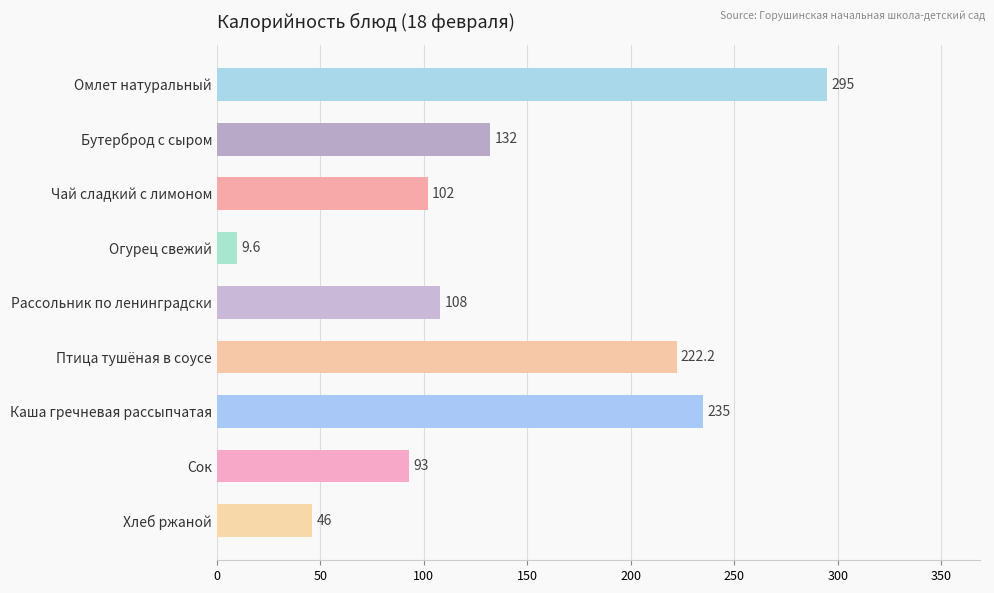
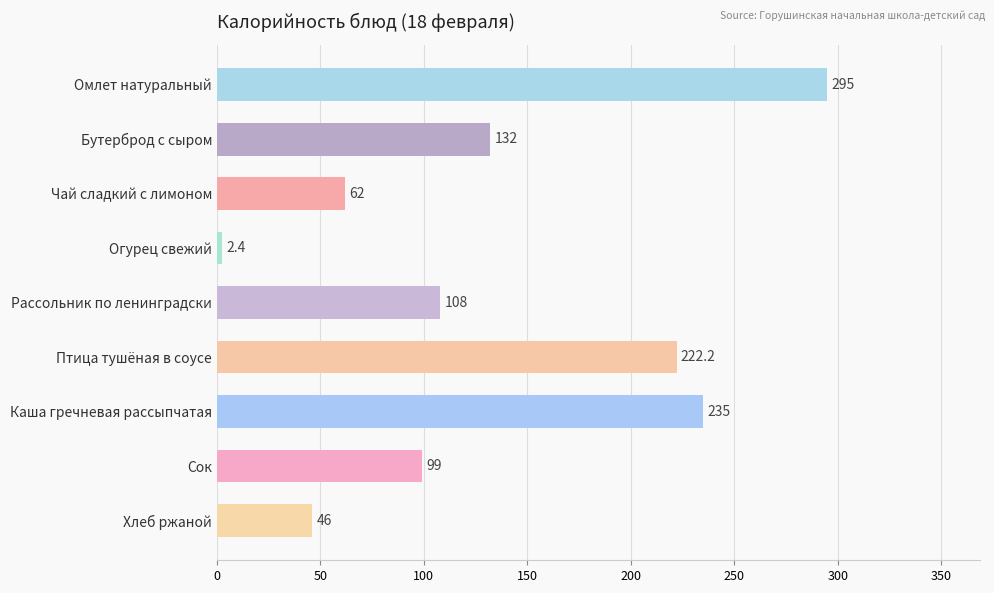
Чай сладкий с лимоном: 102 -> 62
Огурец свежий: 9.6 -> 2.4
Сок: 93 -> 99
